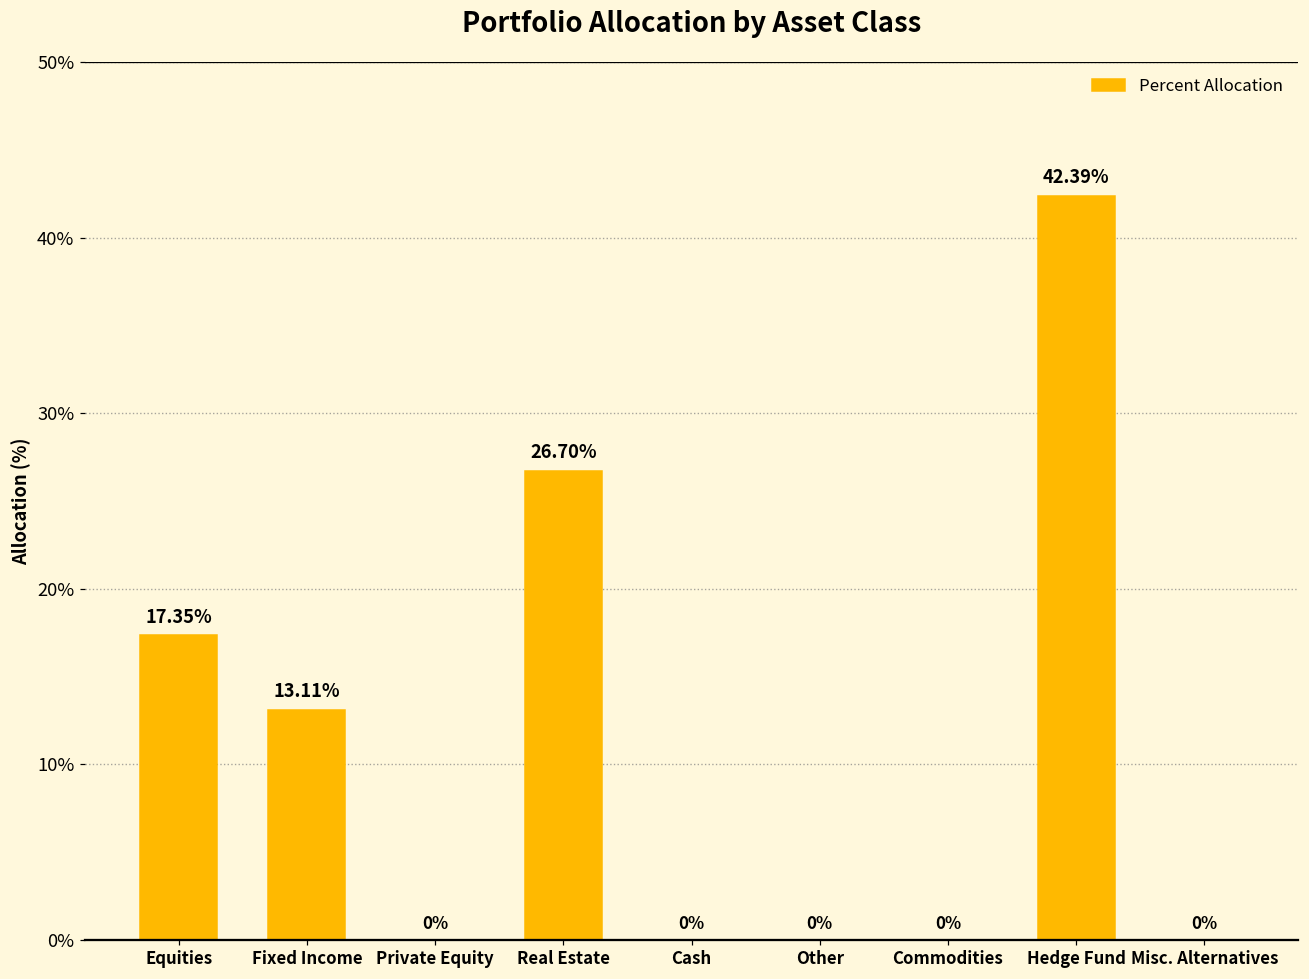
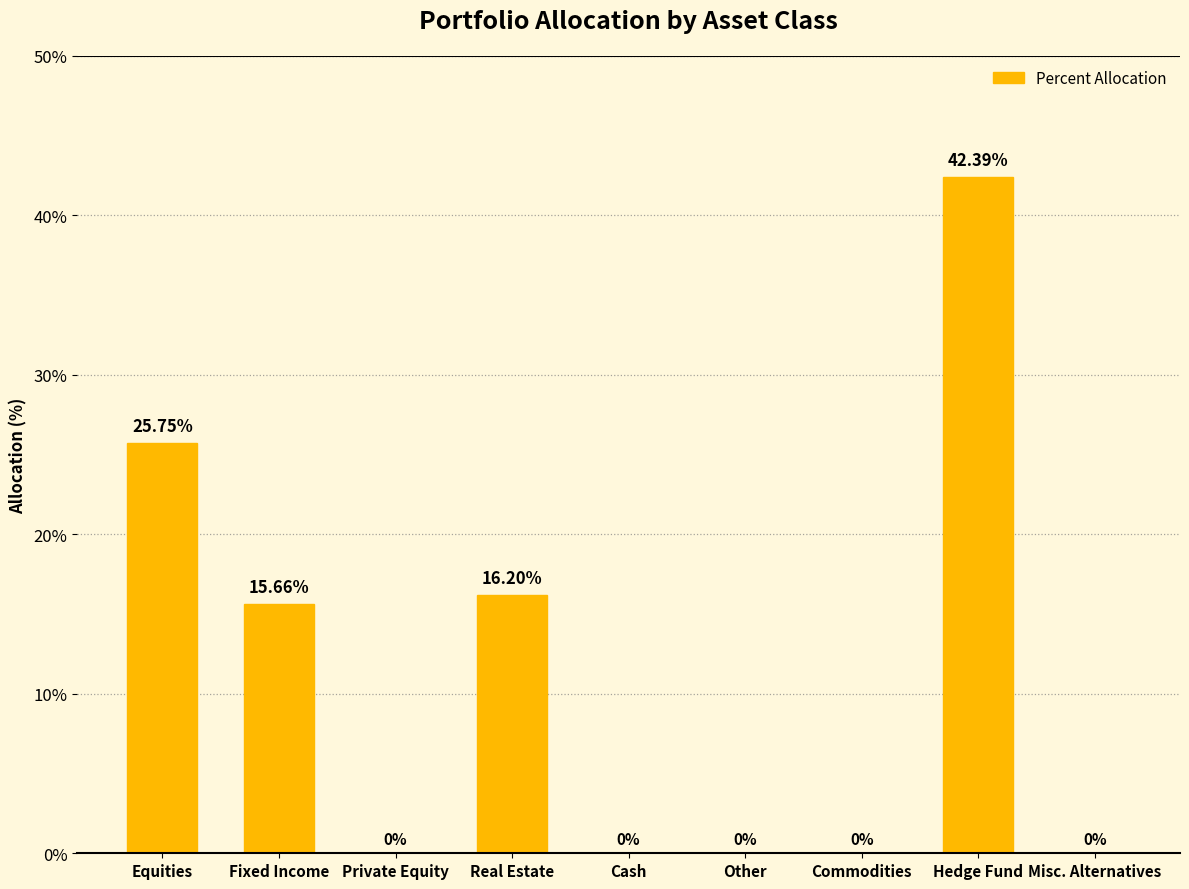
Equities: 17.35% -> 25.75%
Fixed Income: 13.11% -> 15.66%
Real Estate: 26.70% -> 16.20%
